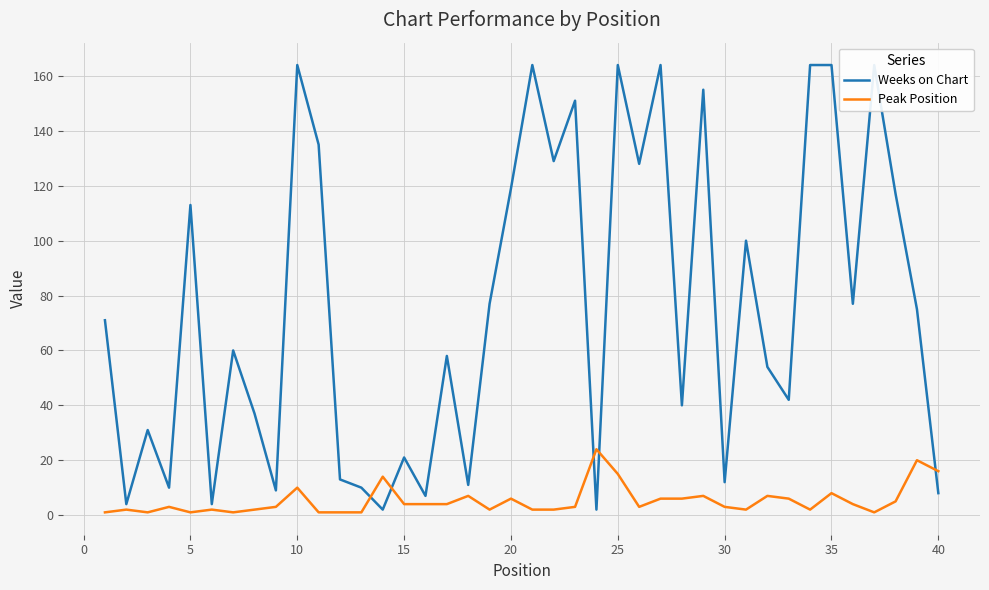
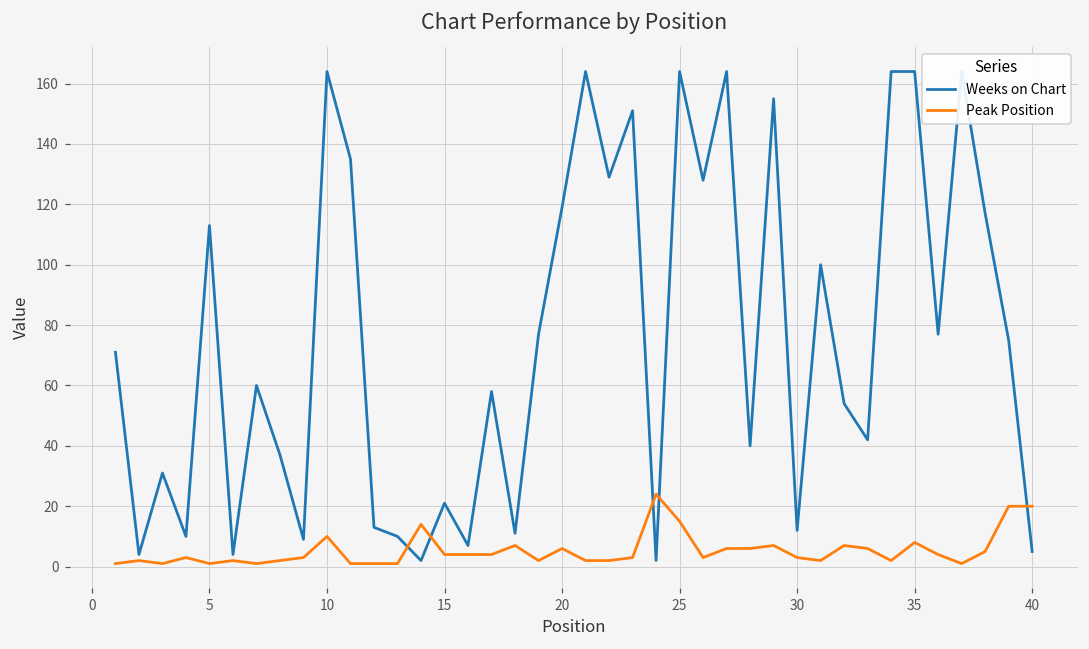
Weeks on Chart, 40: 8 -> 5
Peak Position, 40: 16 -> 20
